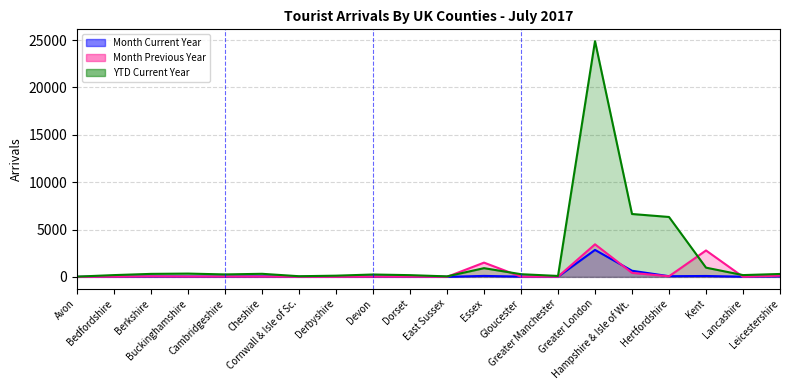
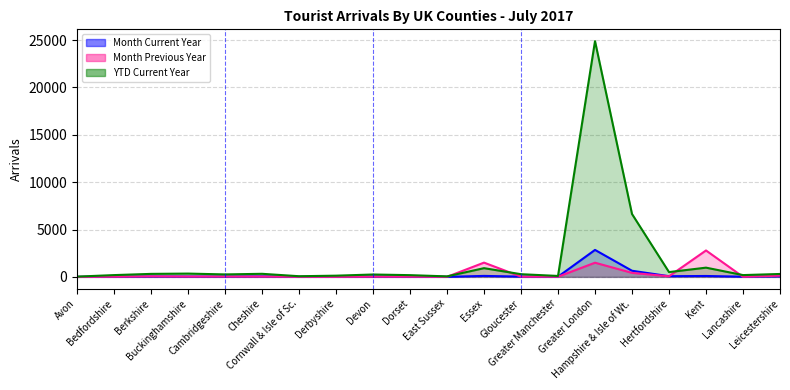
Month Previous Year, Greater London: 3000 -> 1000
YTD Current Year, Hertfordshire: 6000 -> 1000
